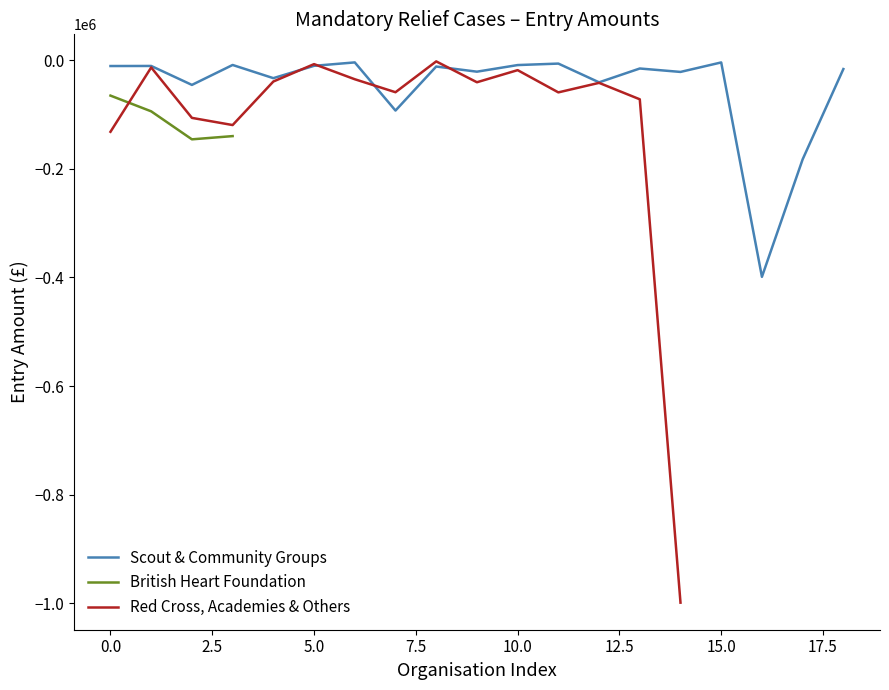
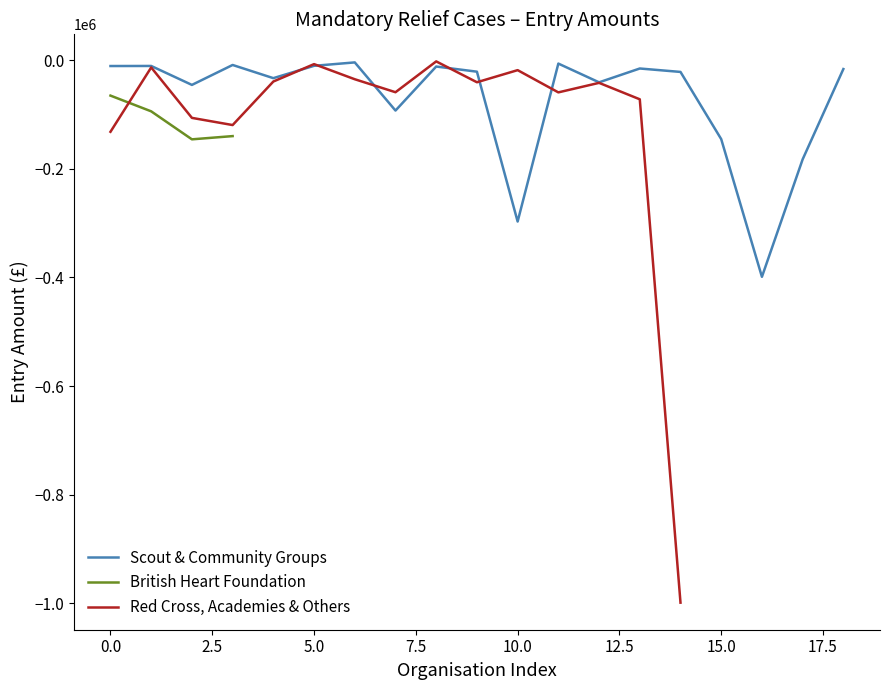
Scout & Community Groups, 10.0: -10000 -> -300000
Scout & Community Groups, 15.0: 0 -> -150000
